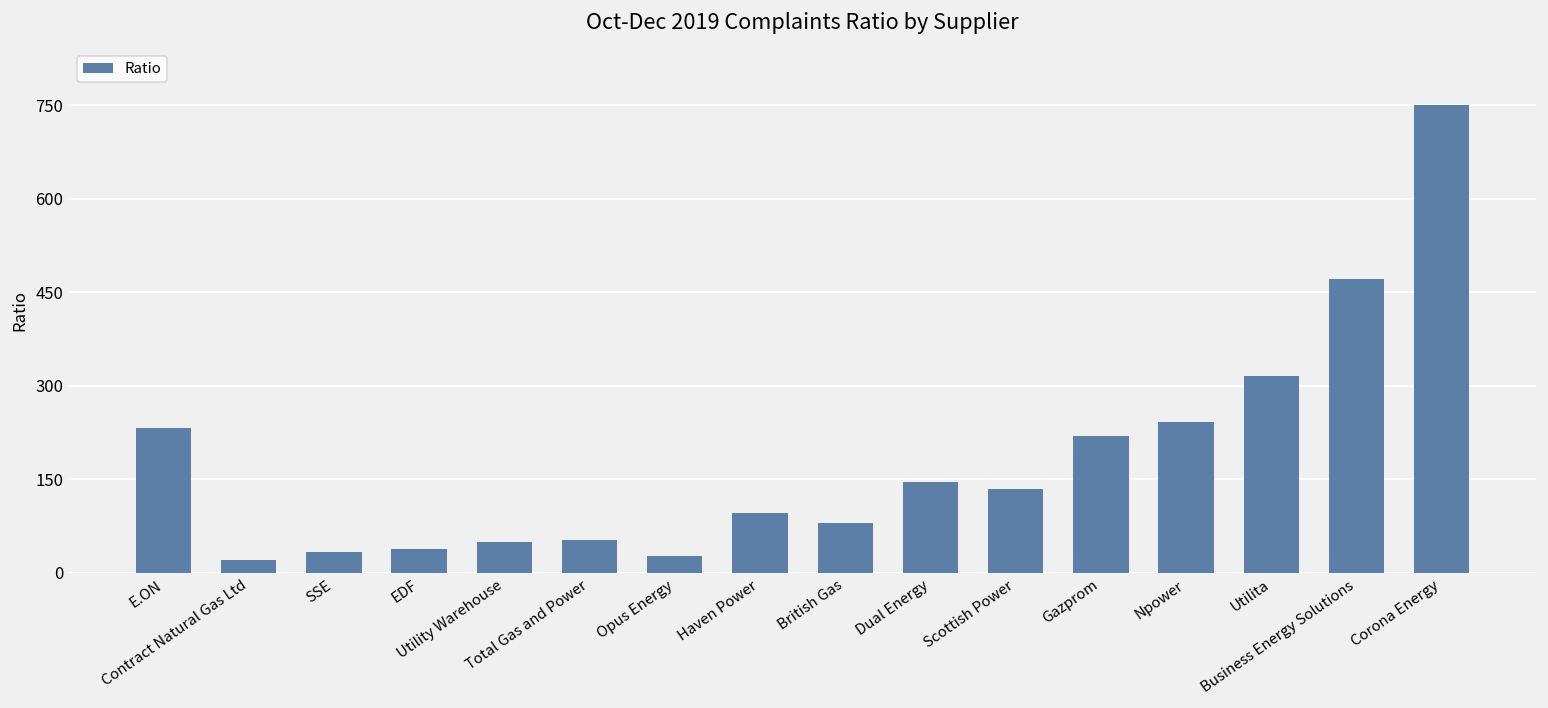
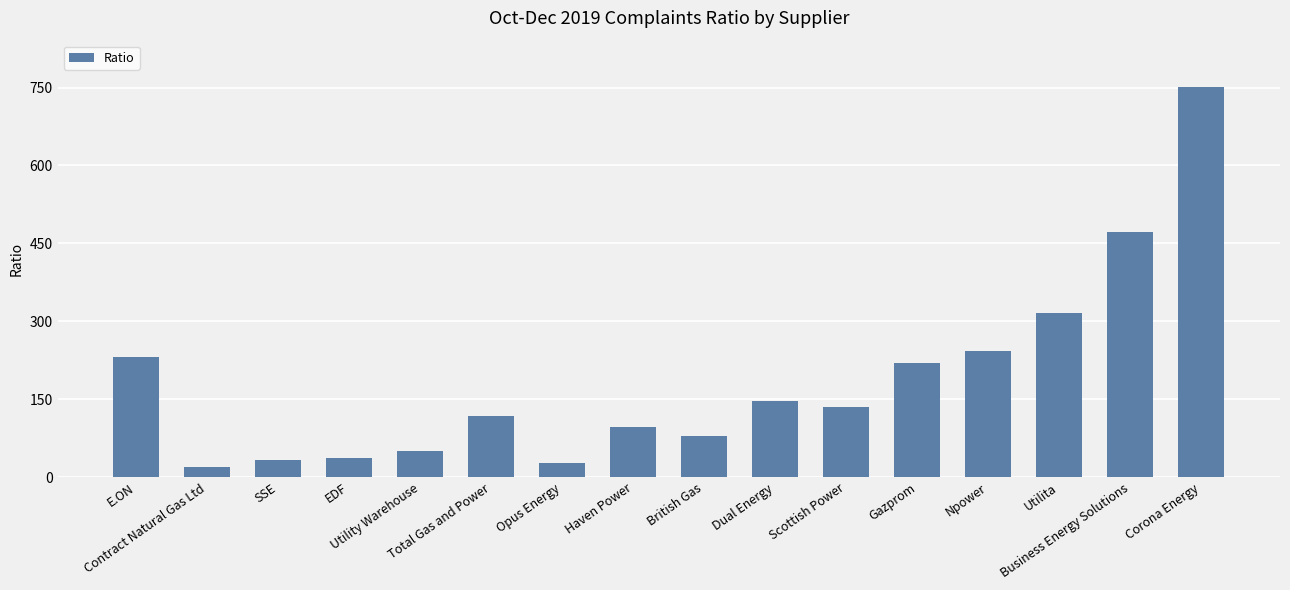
Total Gas and Power: 50 -> 120
